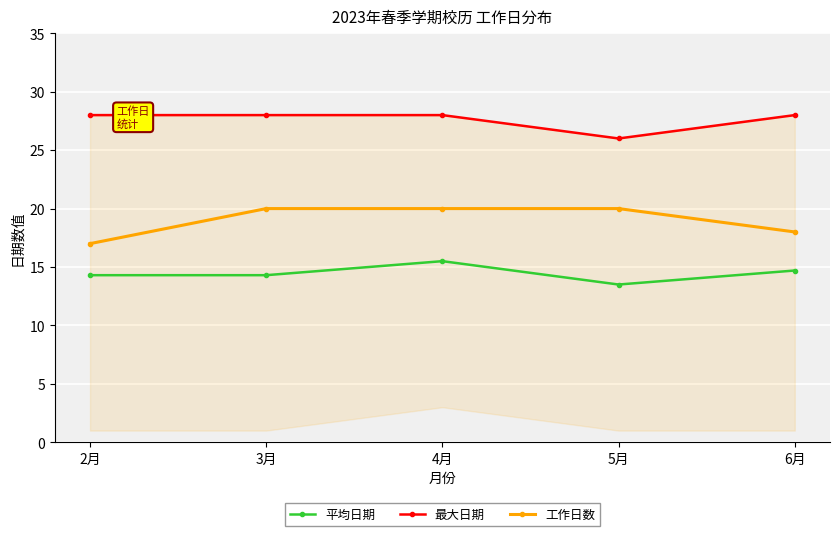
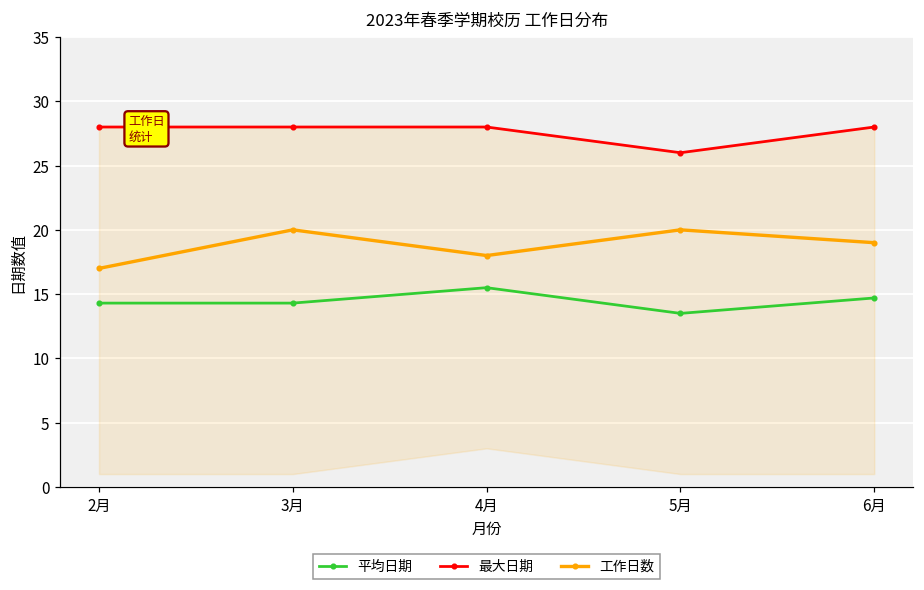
工作日数, 4月: 20 -> 18
工作日数, 6月: 18 -> 19
